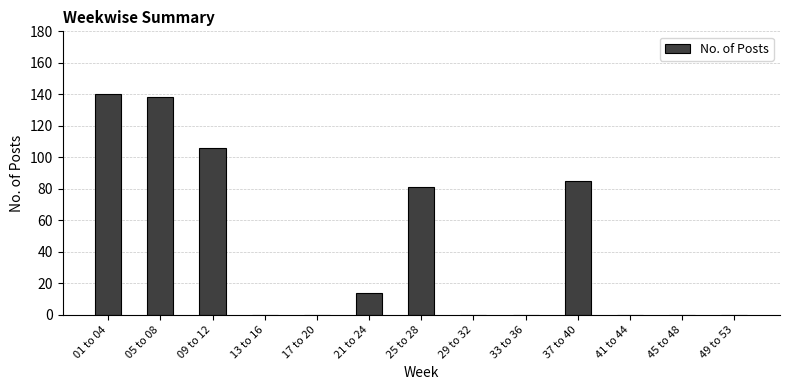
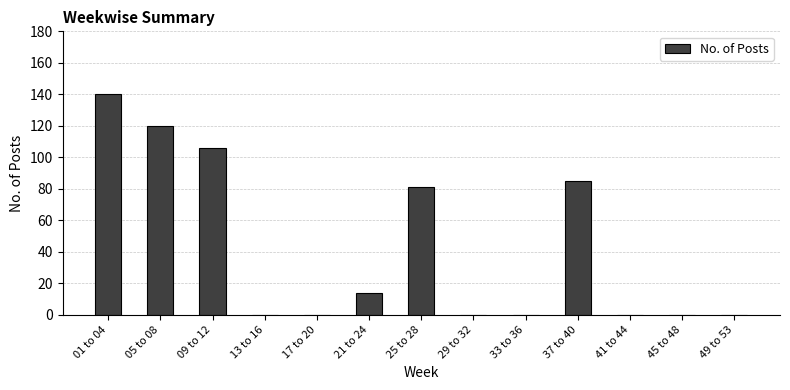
05 to 08: 138 -> 120
